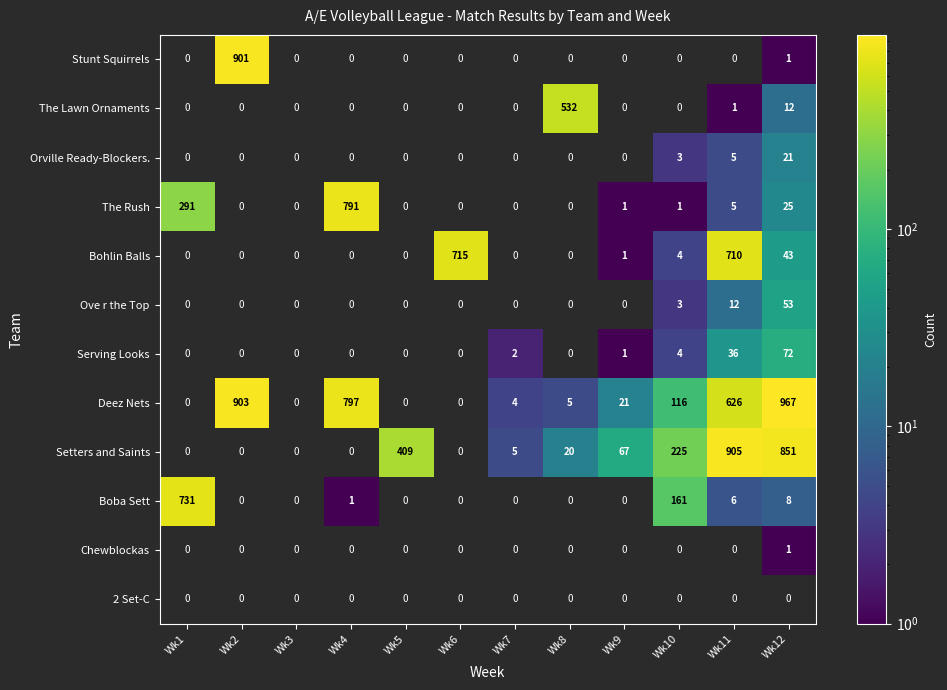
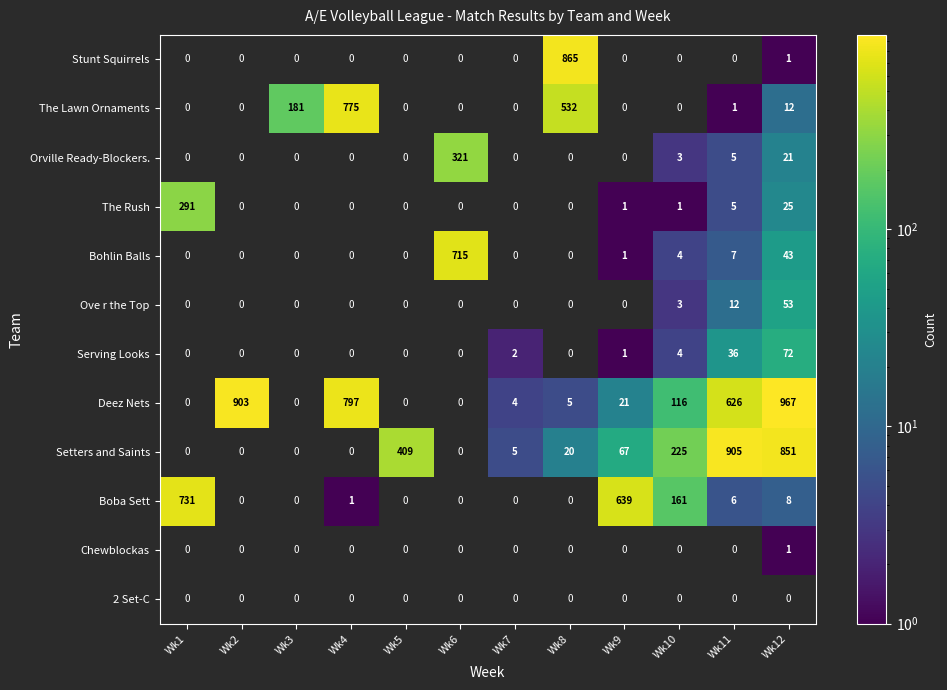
Stunt Squirrels, Wk2: 901 -> 0
Stunt Squirrels, Wk8: 0 -> 865
The Lawn Ornaments, Wk3: 0 -> 181
The Lawn Ornaments, Wk4: 0 -> 775
Orville Ready-Blockers., Wk6: 0 -> 321
The Rush, Wk4: 791 -> 0
Bohlin Balls, Wk11: 710 -> 7
Boba Sett, Wk9: 0 -> 639
